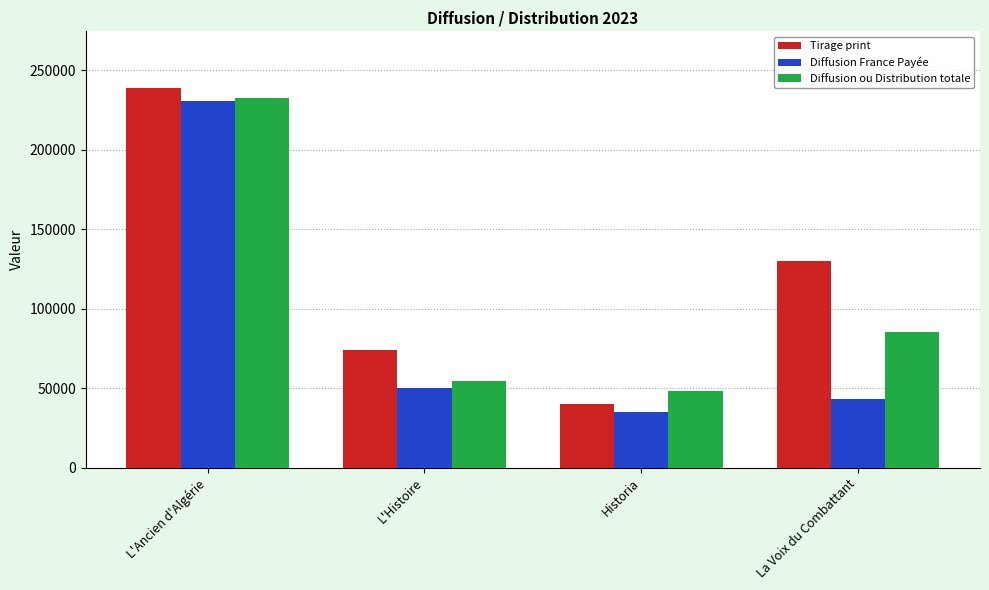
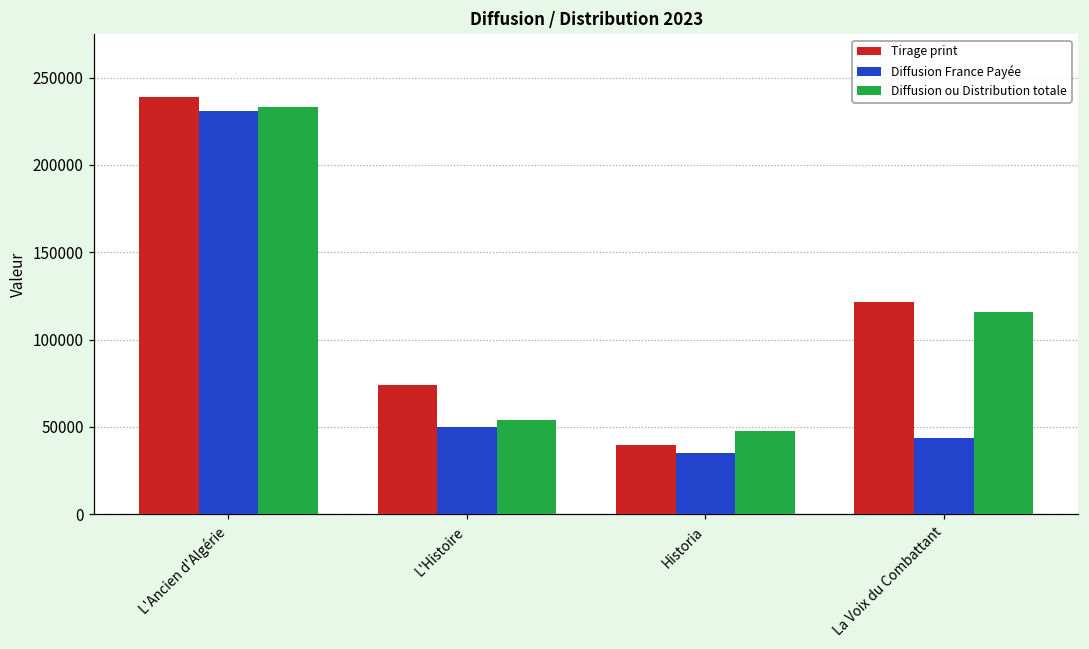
Tirage print, La Voix du Combattant: 130000 -> 121000
Diffusion ou Distribution totale, La Voix du Combattant: 86000 -> 116000
